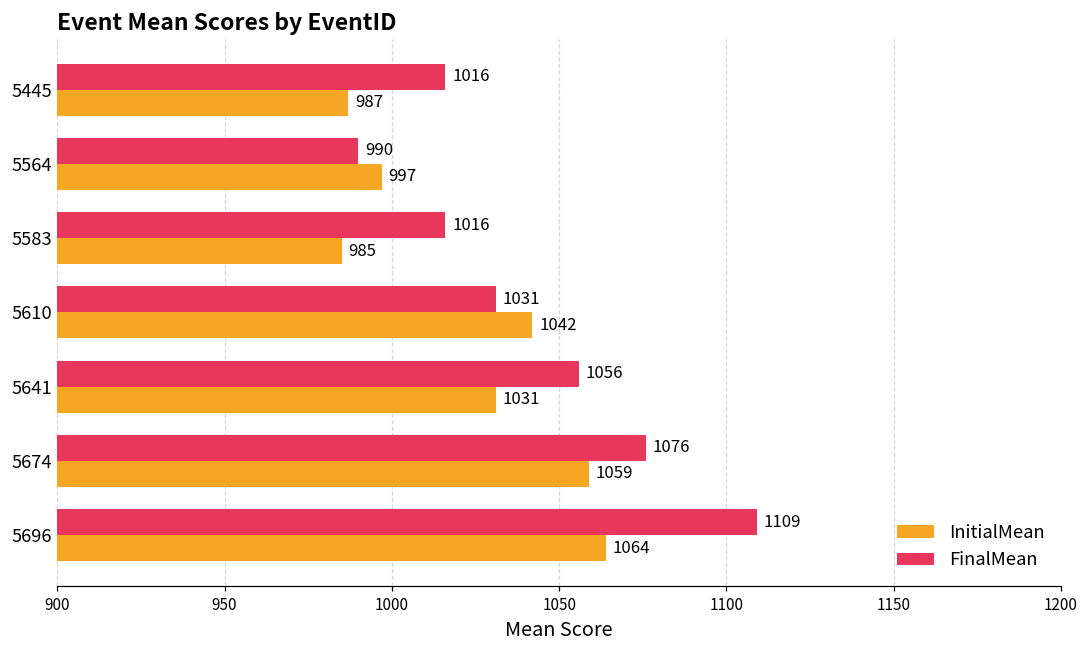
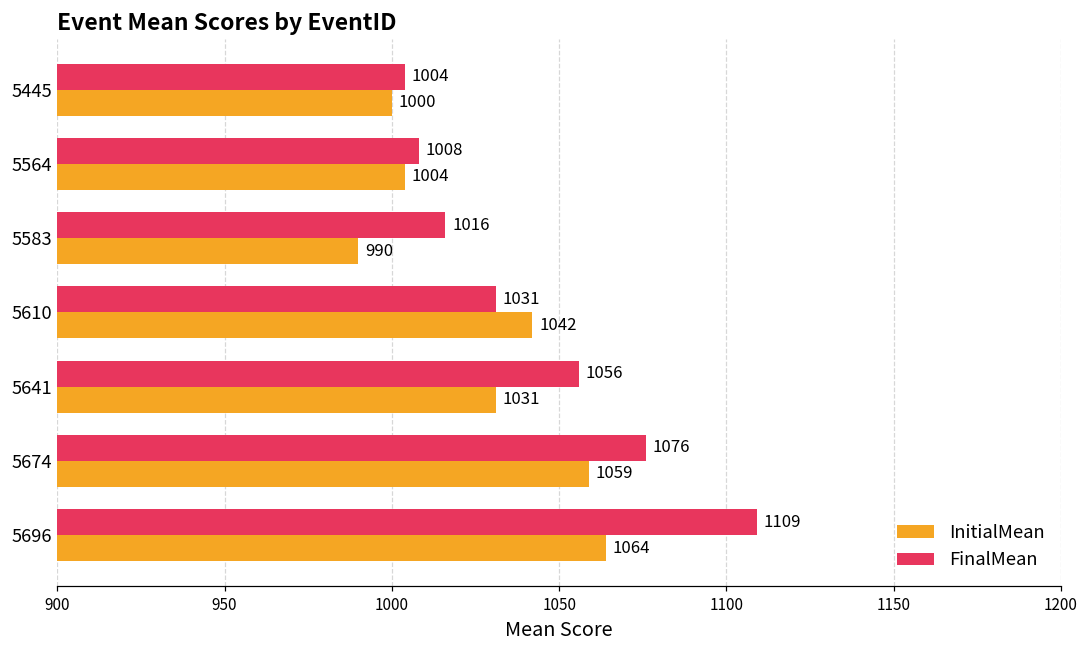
FinalMean, 5445: 1016 -> 1004
InitialMean, 5445: 987 -> 1000
FinalMean, 5564: 990 -> 1008
InitialMean, 5564: 997 -> 1004
InitialMean, 5583: 985 -> 990
